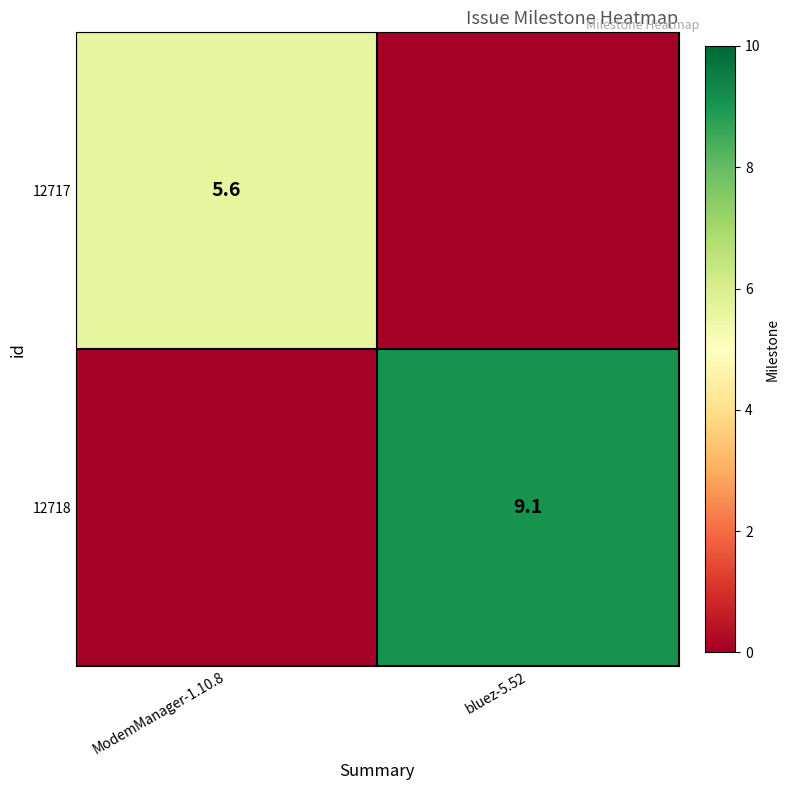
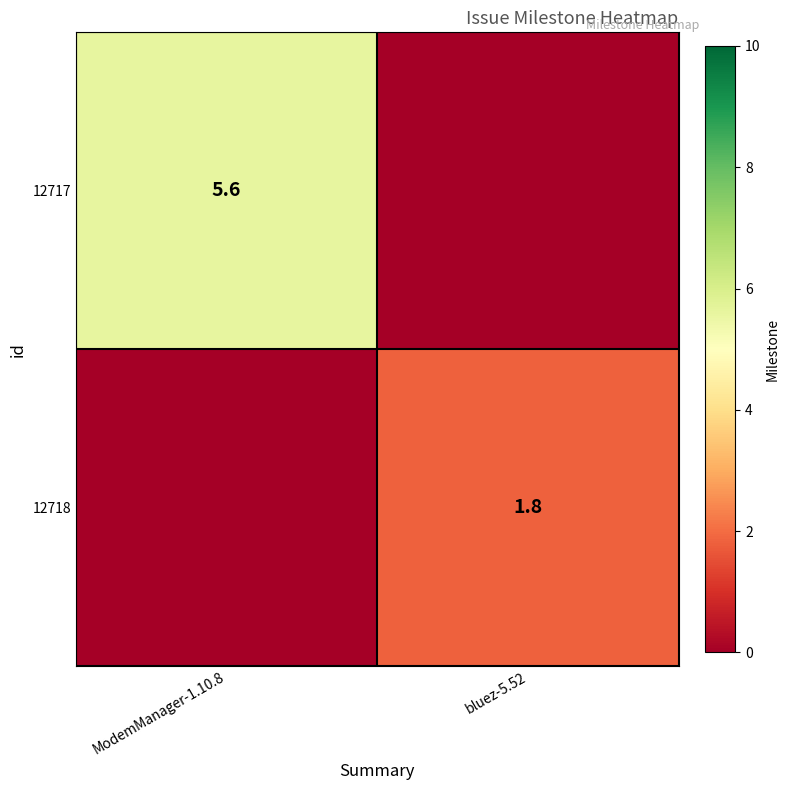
12718, bluez-5.52: 9.1 -> 1.8
